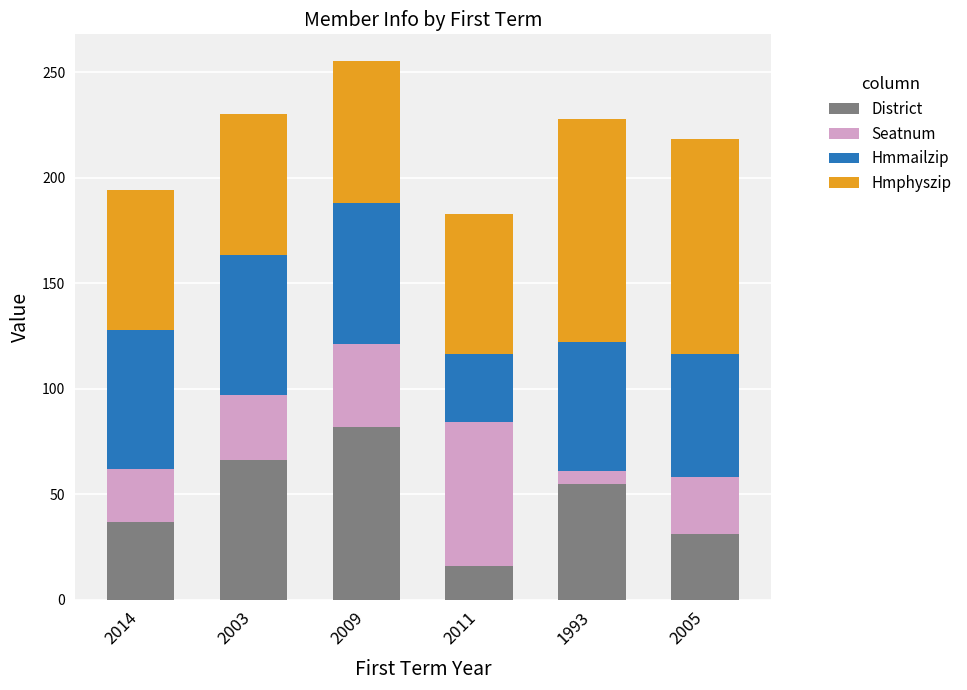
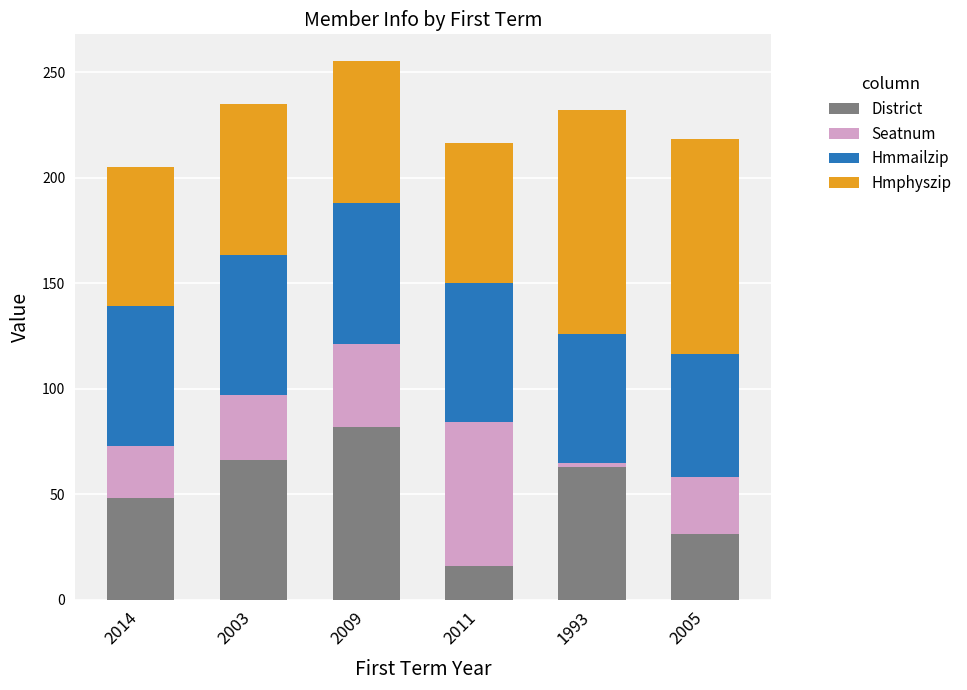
District, 2014: 37 -> 48
Hmphyszip, 2003: 67 -> 72
Hmmailzip, 2011: 32 -> 66
District, 1993: 55 -> 63
Seatnum, 1993: 6 -> 2
